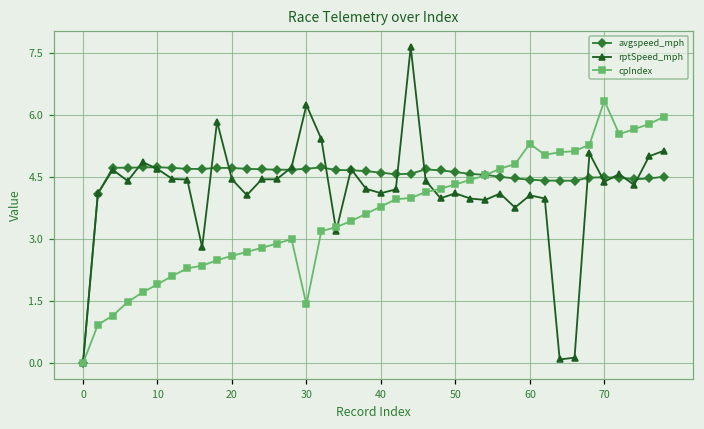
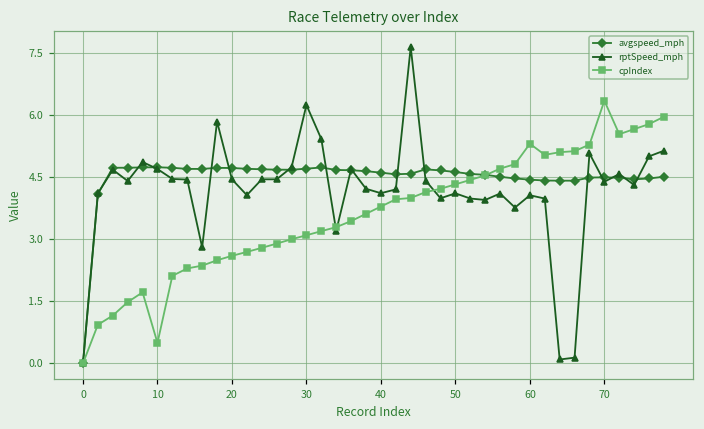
cpIndex, 10: 1.9 -> 0.5
cpIndex, 30: 1.4 -> 3.1
